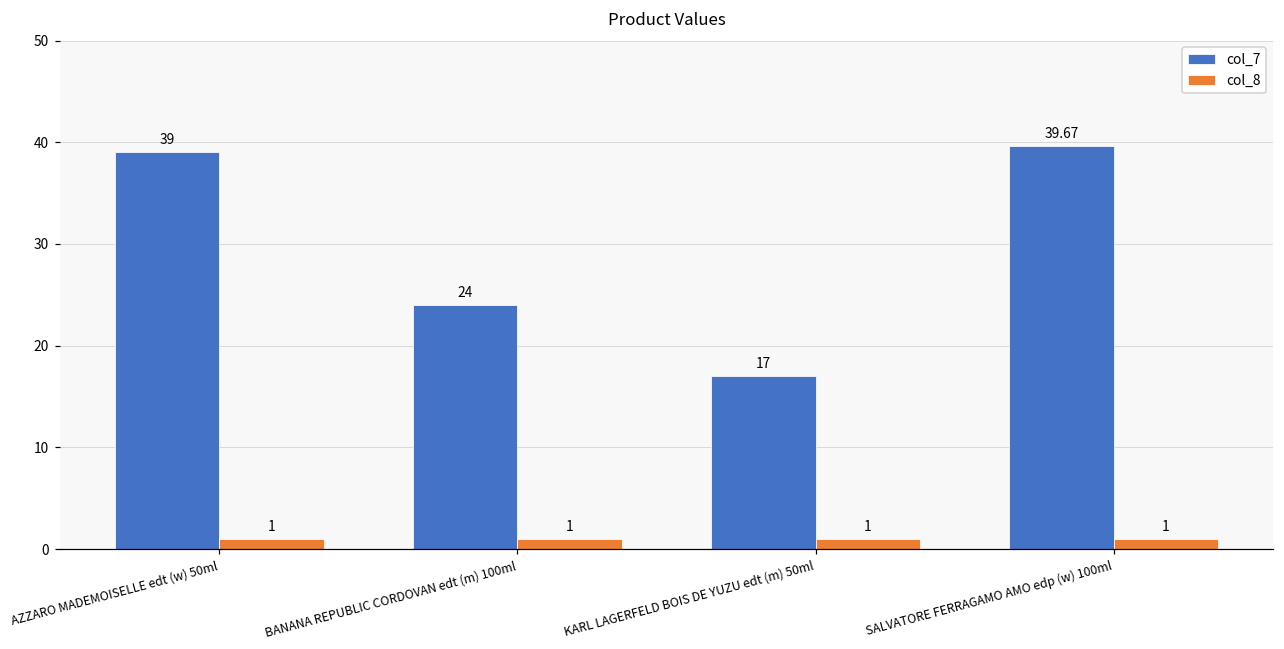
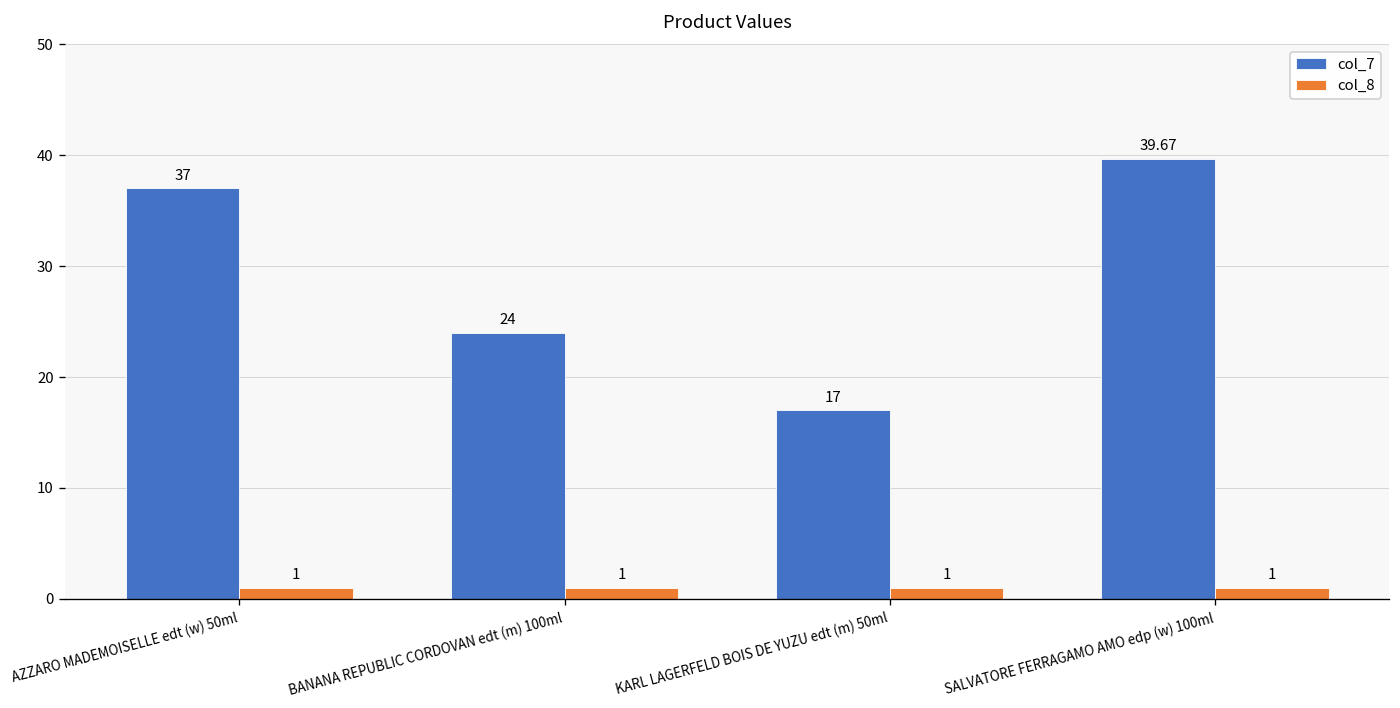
col_7, AZZARO MADEMOISELLE edt (w) 50ml: 39 -> 37
